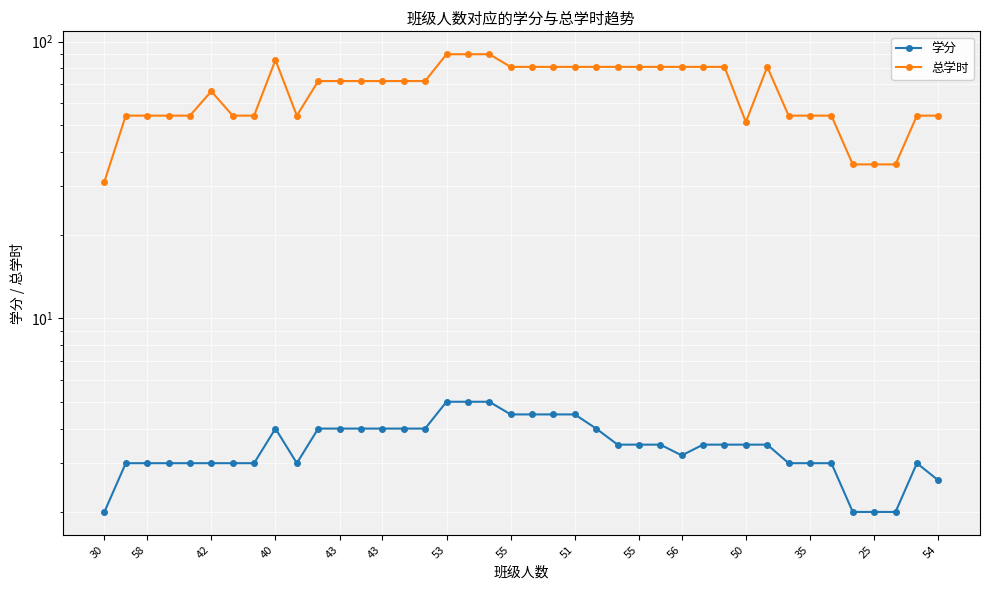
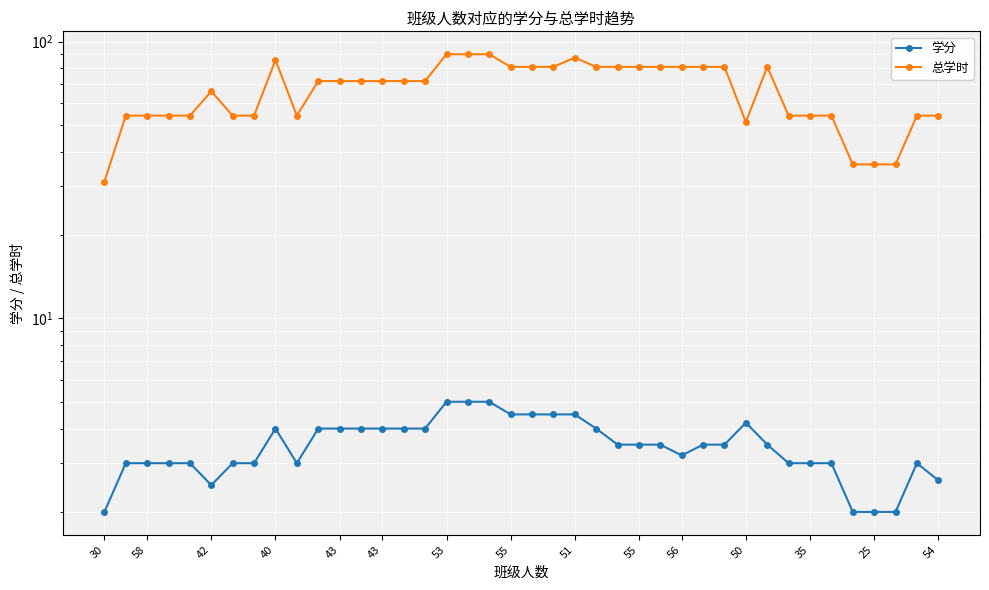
学分, 42: 3.0 -> 2.5
总学时, 51: 81 -> 88
学分, 50: 3.5 -> 4.2
